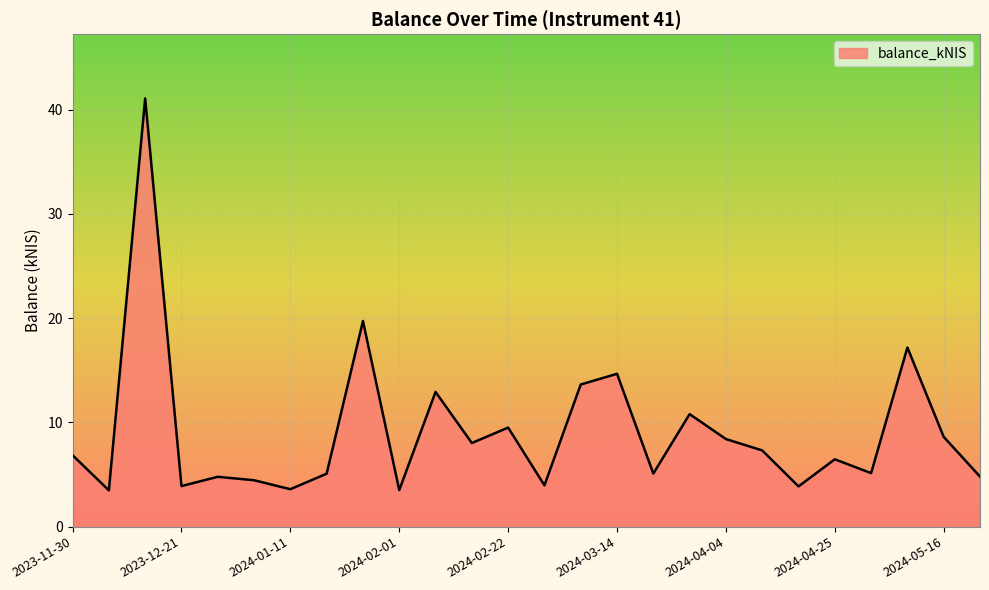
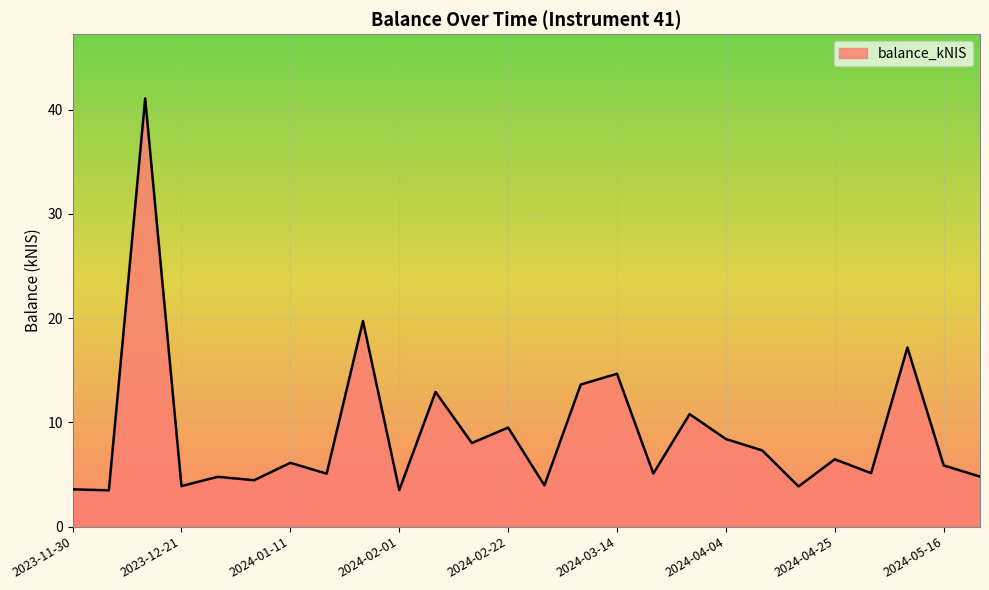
2023-11-30: 6.9 -> 3.6
2024-01-11: 3.6 -> 6.1
2024-05-16: 8.6 -> 5.9
